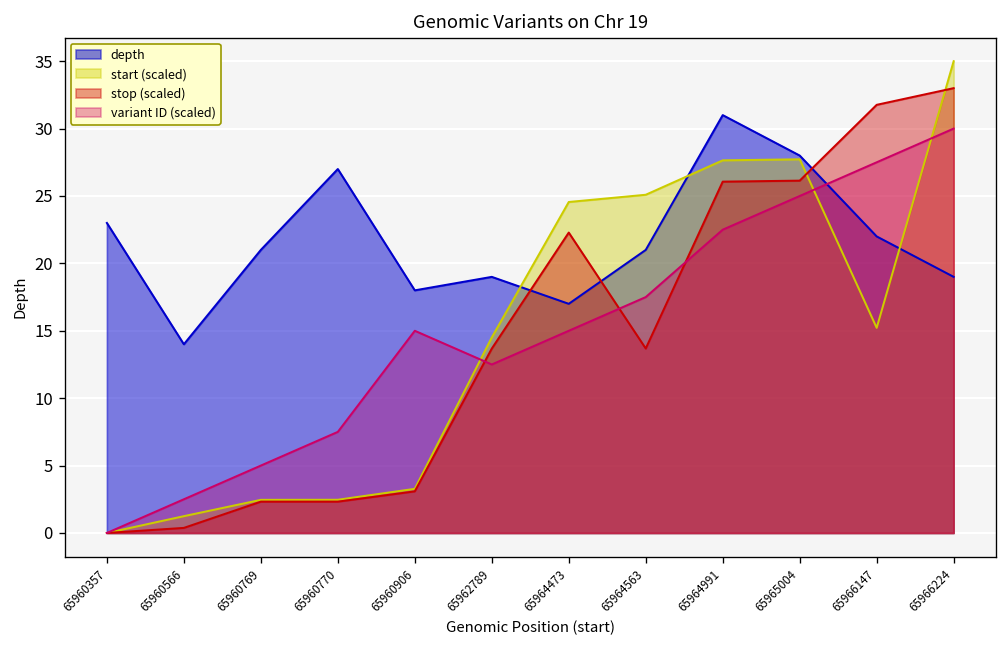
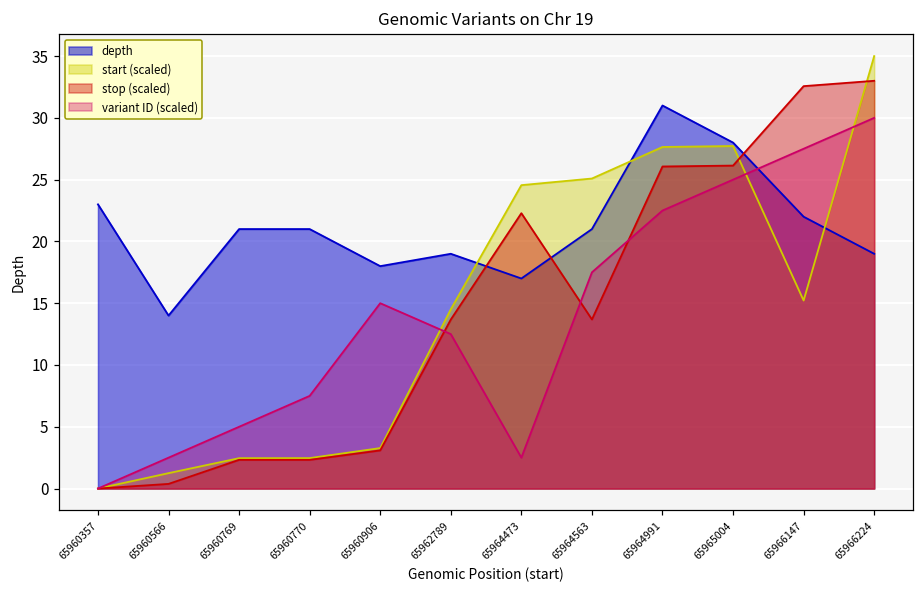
depth, 65960770: 27 -> 21
variant ID (scaled), 65964473: 15.0 -> 2.5
stop (scaled), 65966147: 31.8 -> 32.6
